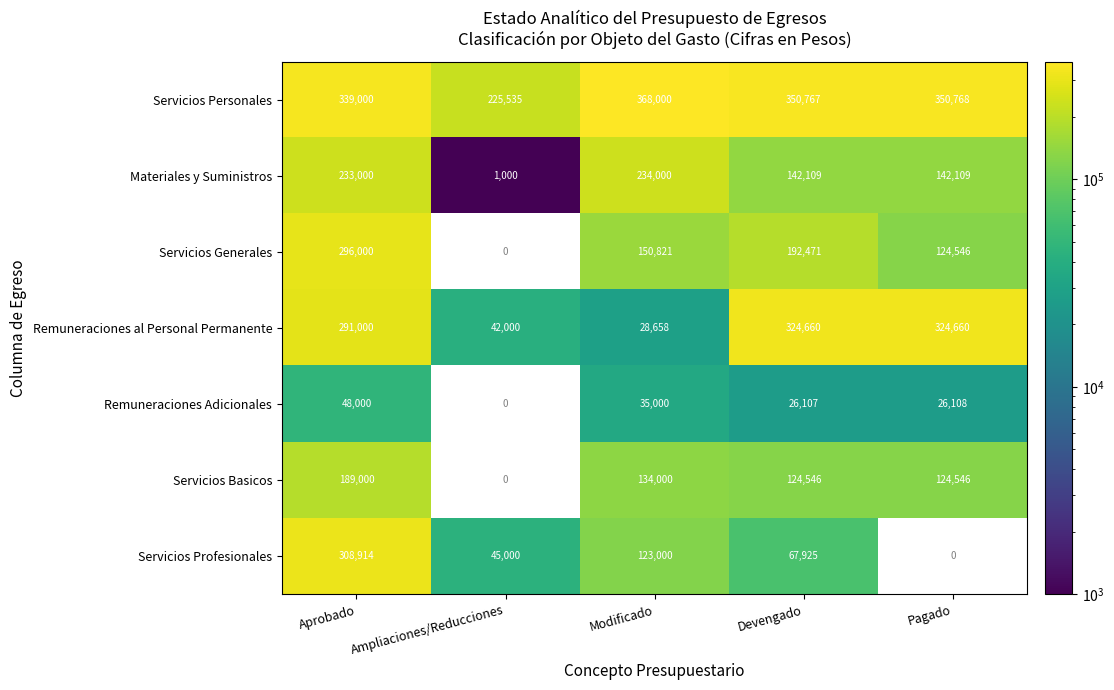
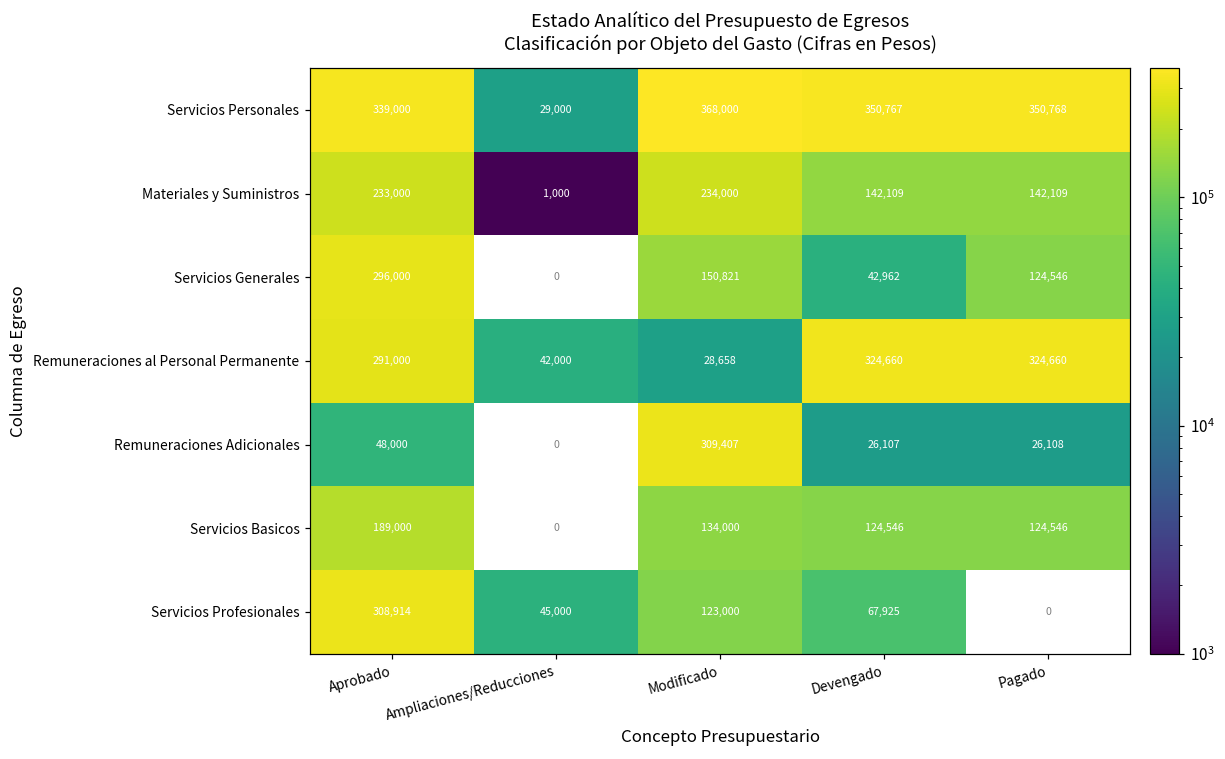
Servicios Personales, Ampliaciones/Reducciones: 225,535 -> 29,000
Servicios Generales, Devengado: 192,471 -> 42,962
Remuneraciones Adicionales, Modificado: 35,000 -> 309,407
